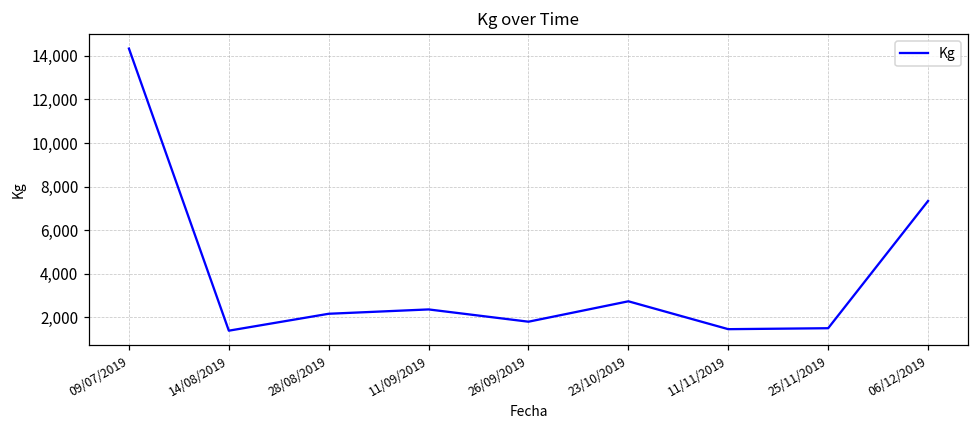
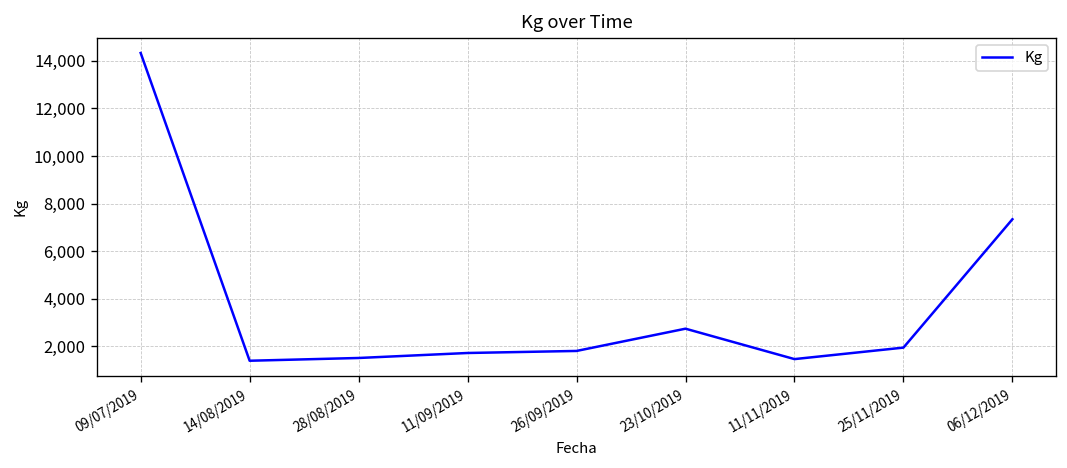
28/08/2019: 2,200 -> 1,500
11/09/2019: 2,400 -> 1,700
25/11/2019: 1,500 -> 1,900
